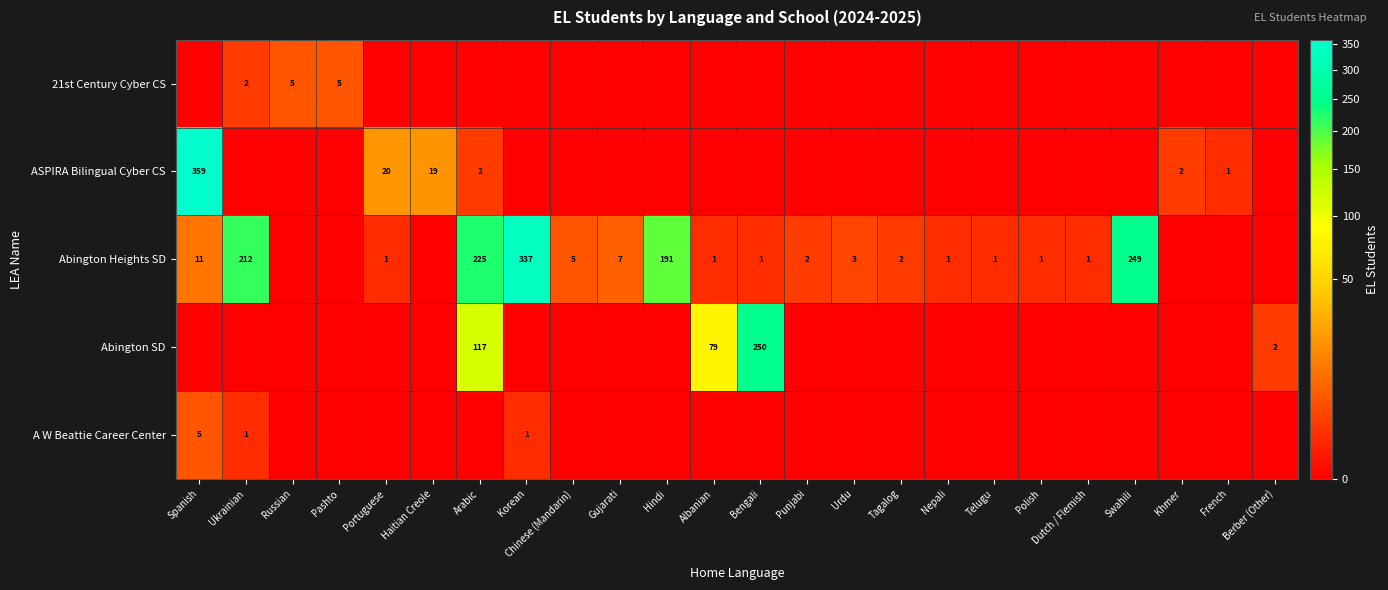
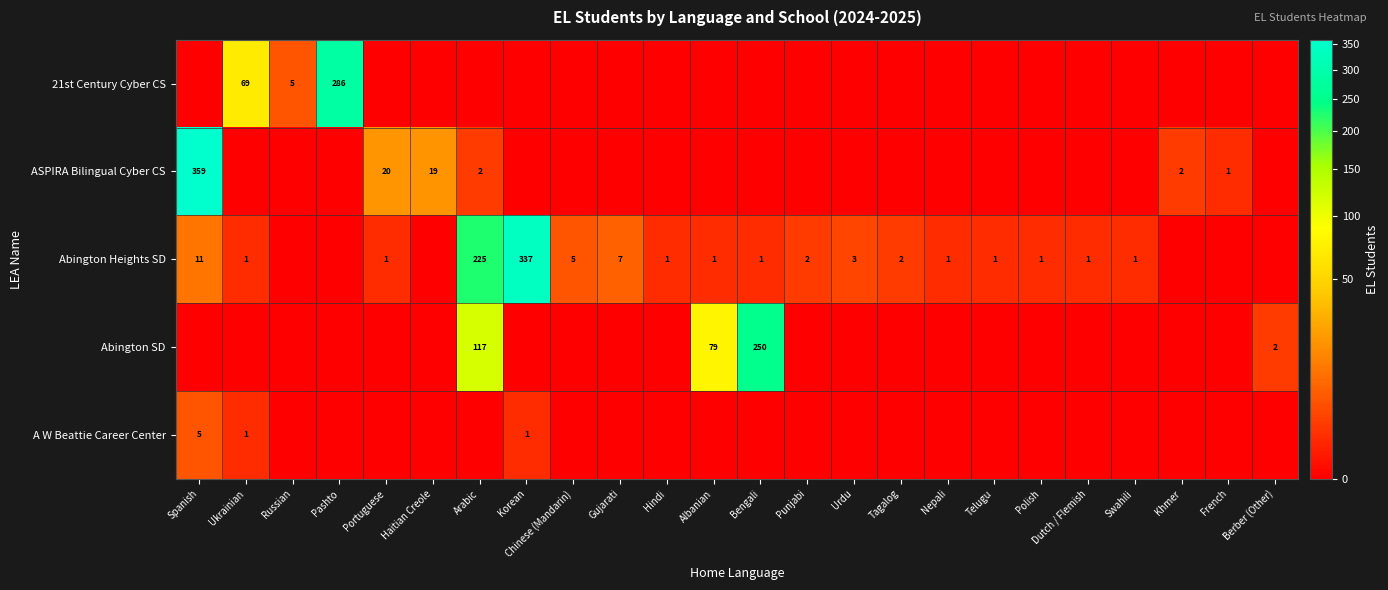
21st Century Cyber CS, Ukrainian: 2 -> 69
21st Century Cyber CS, Pashto: 5 -> 286
Abington Heights SD, Ukrainian: 212 -> 1
Abington Heights SD, Hindi: 191 -> 1
Abington Heights SD, Swahili: 249 -> 1
